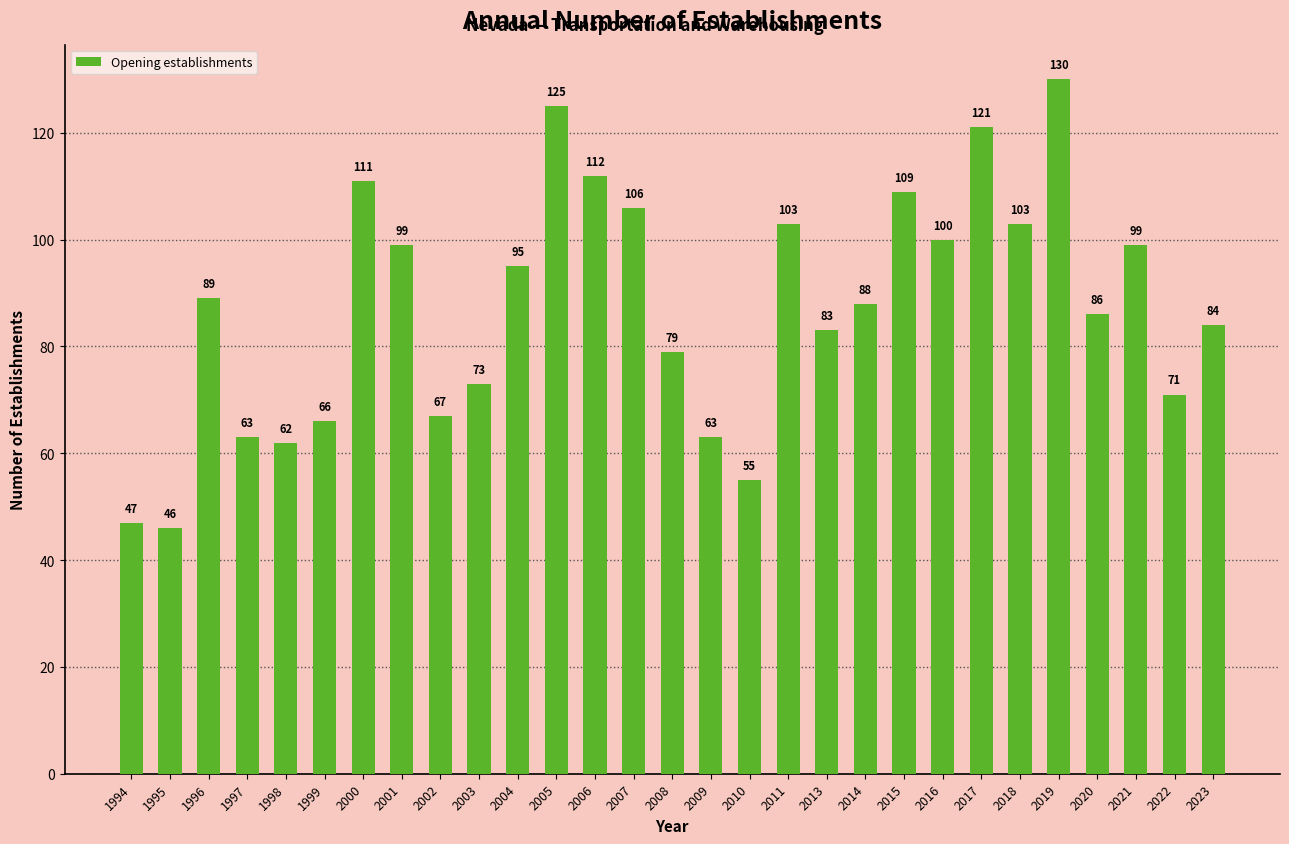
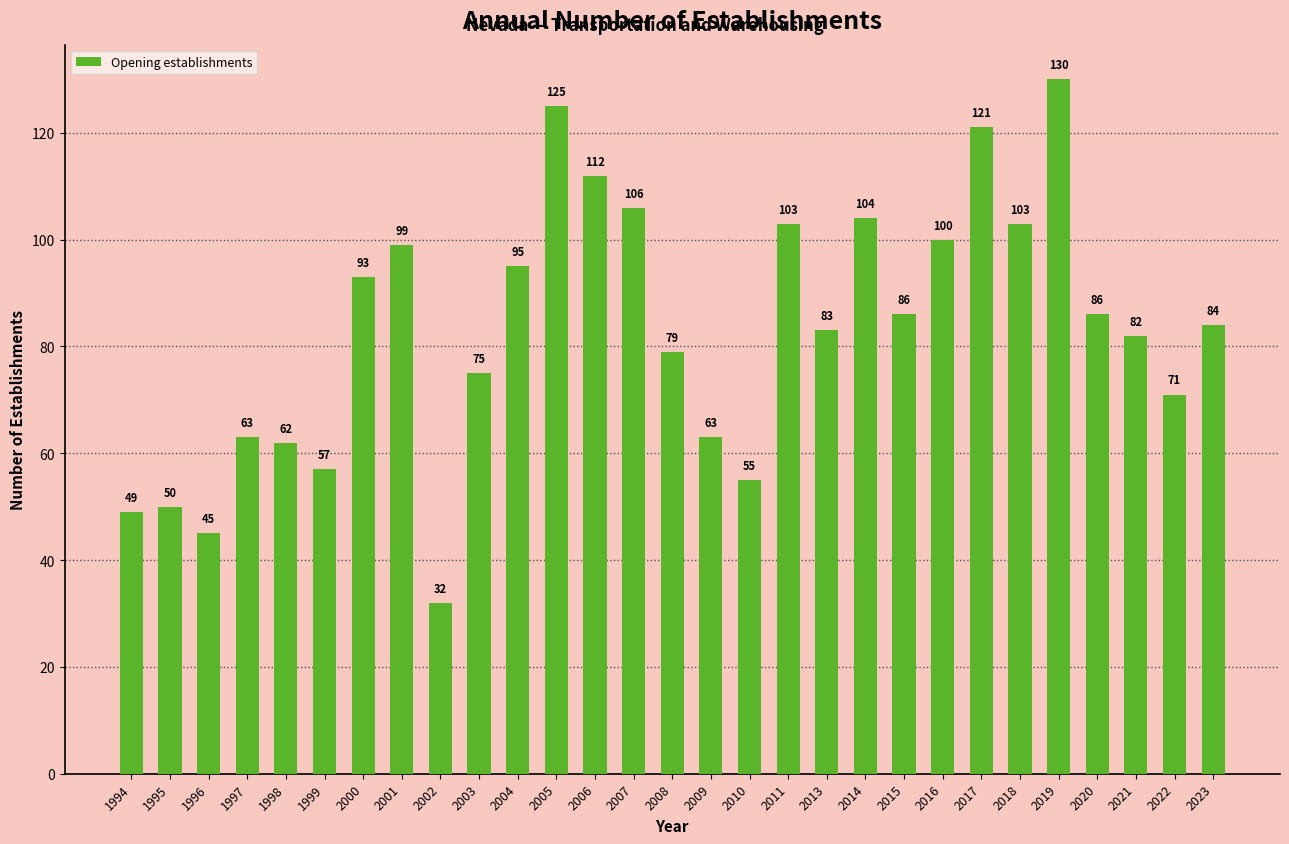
1994: 47 -> 49
1995: 46 -> 50
1996: 89 -> 45
1999: 66 -> 57
2000: 111 -> 93
2002: 67 -> 32
2003: 73 -> 75
2014: 88 -> 104
2015: 109 -> 86
2021: 99 -> 82
